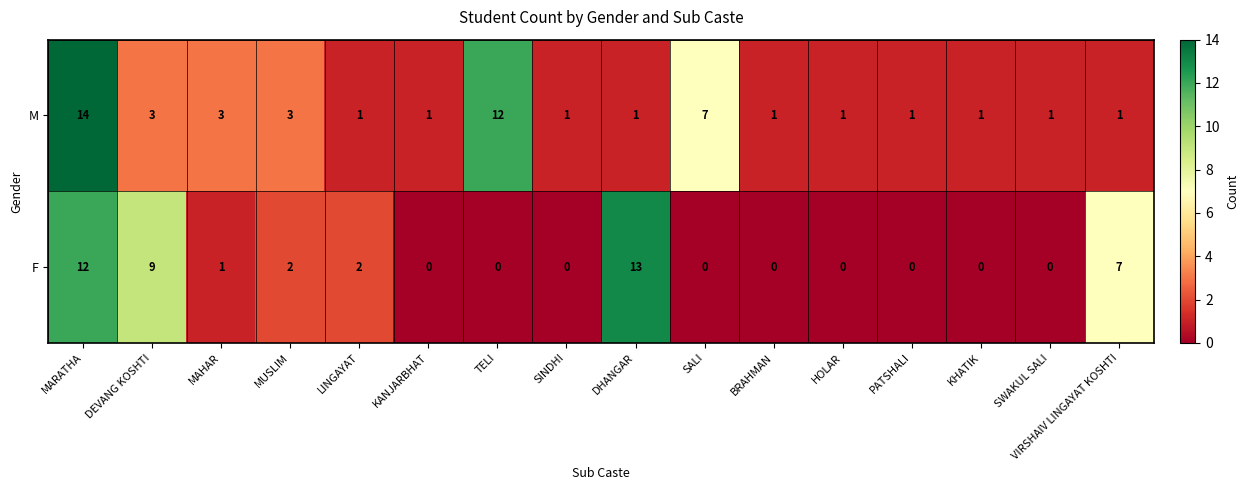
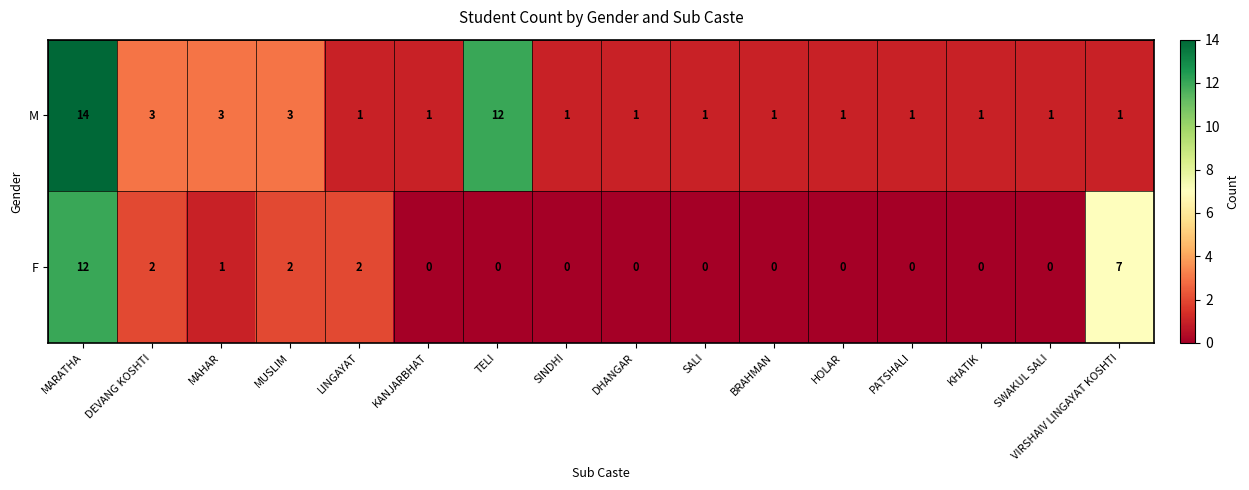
M, SALI: 7 -> 1
F, DEVANG KOSHTI: 9 -> 2
F, DHANGAR: 13 -> 0
